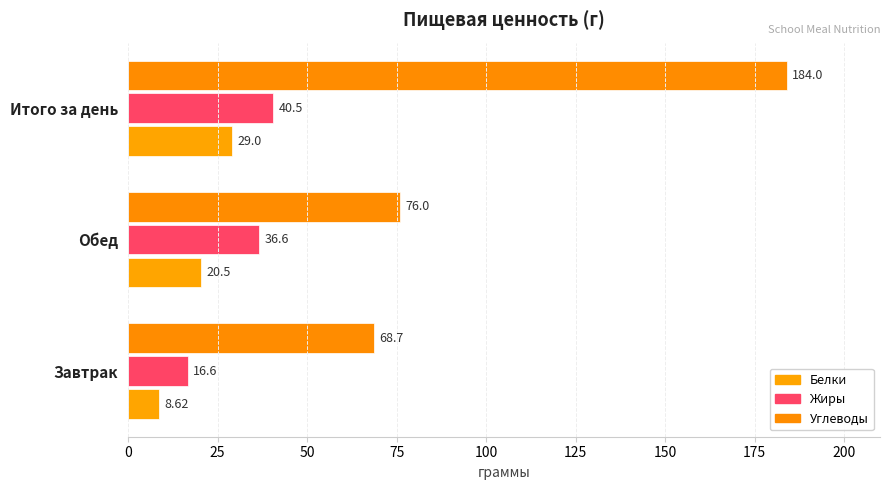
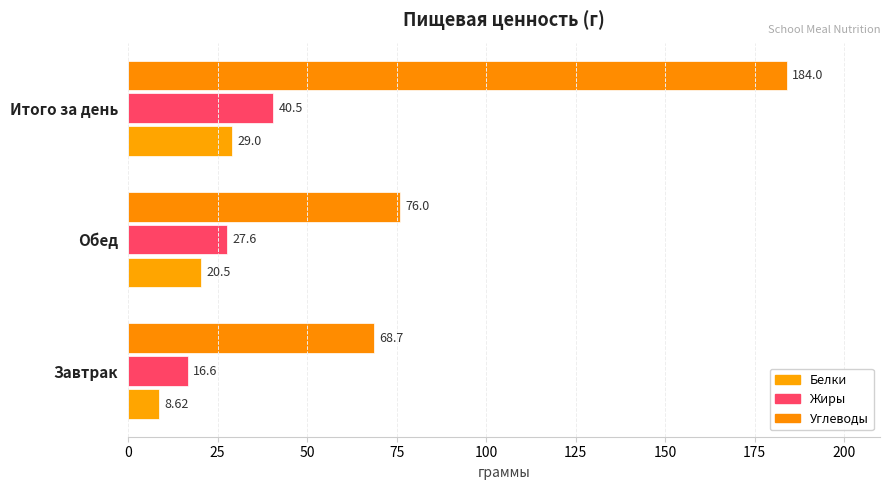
Жиры, Обед: 36.6 -> 27.6
